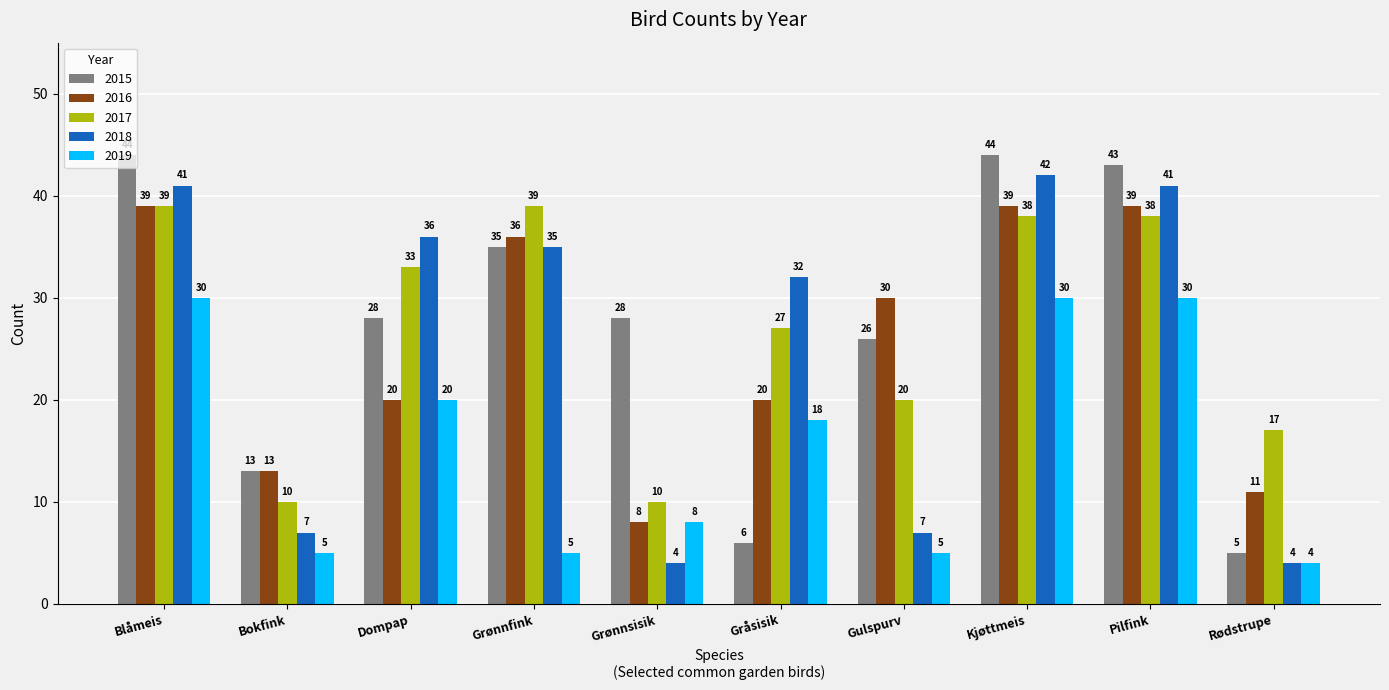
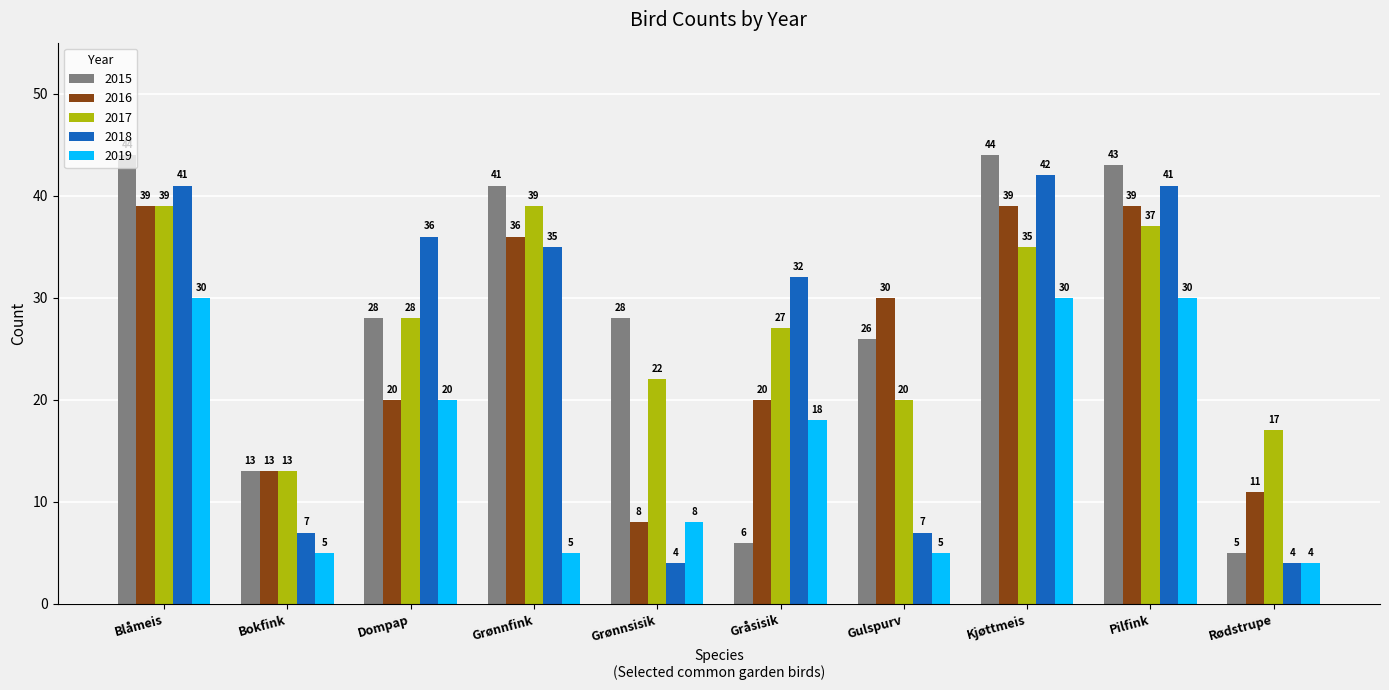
2017, Bokfink: 10 -> 13
2017, Dompap: 33 -> 28
2015, Grønnfink: 35 -> 41
2017, Grønnsisik: 10 -> 22
2017, Kjøttmeis: 38 -> 35
2017, Pilfink: 38 -> 37
